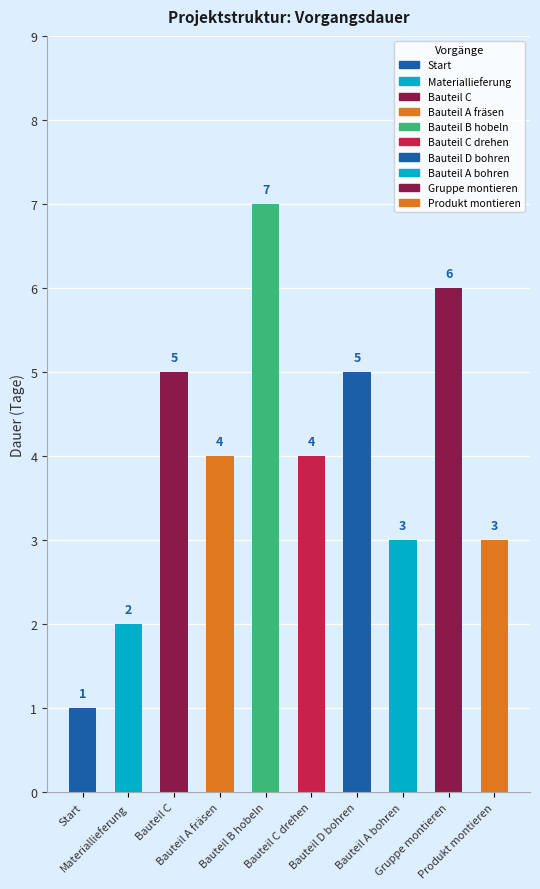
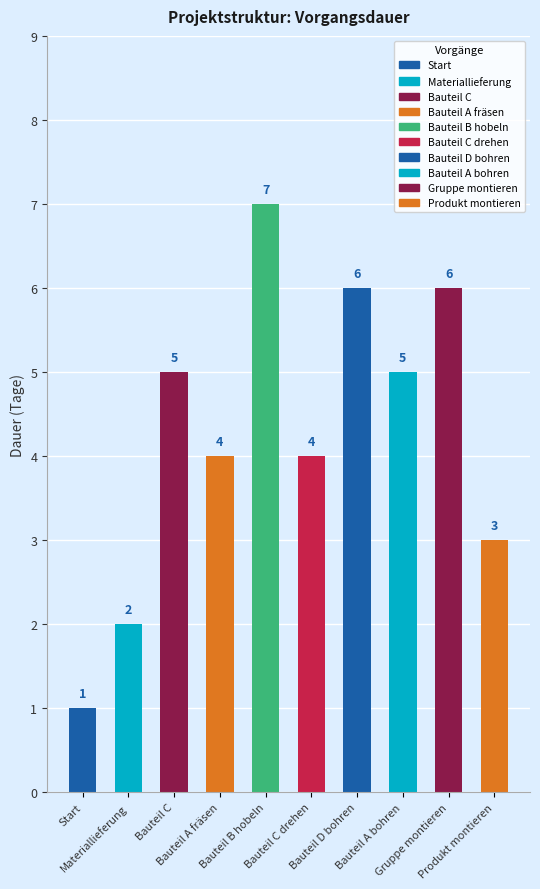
Bauteil D bohren: 5 -> 6
Bauteil A bohren: 3 -> 5
